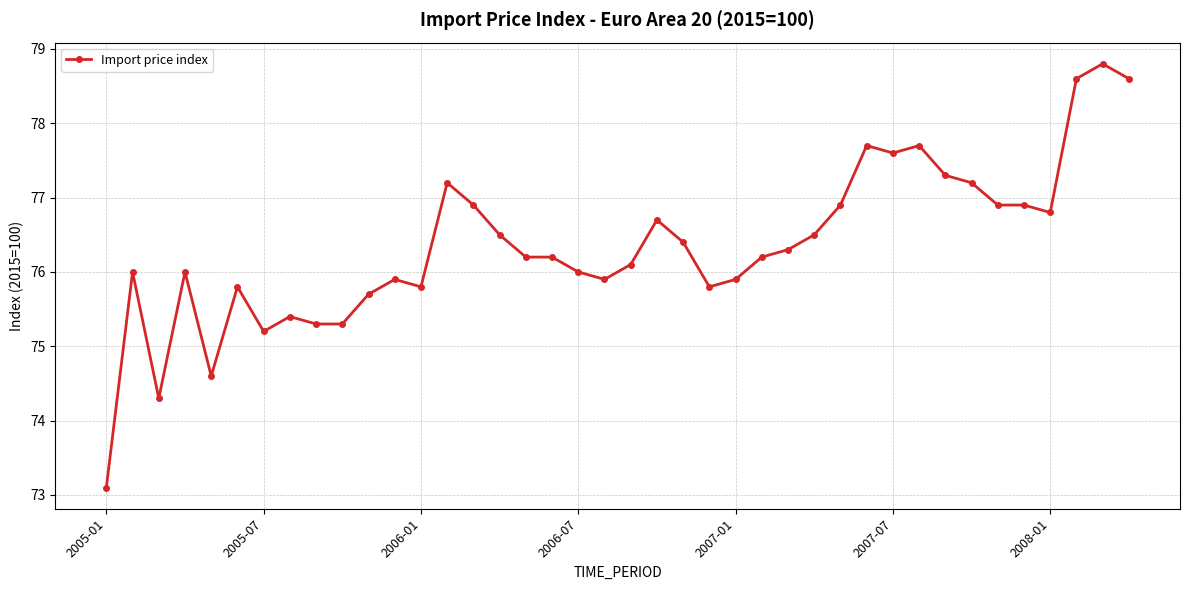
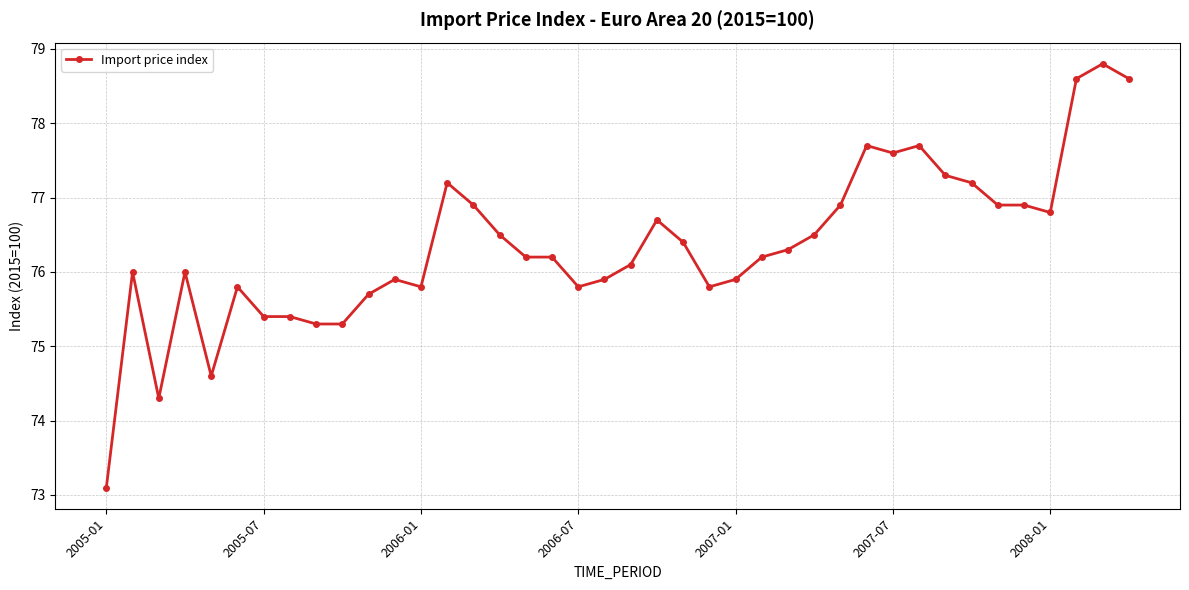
2005-07: 75.2 -> 75.4
2006-07: 76.0 -> 75.8
